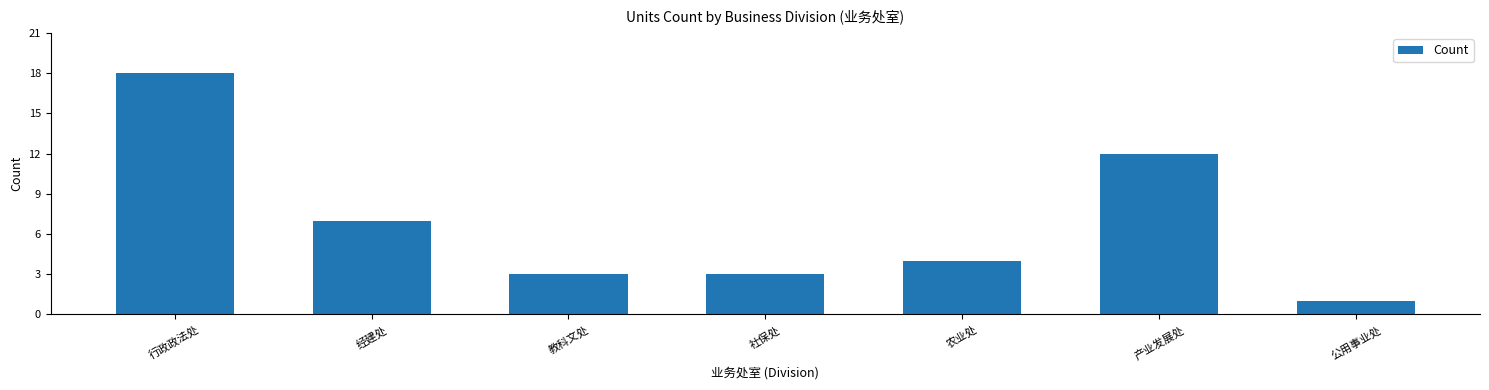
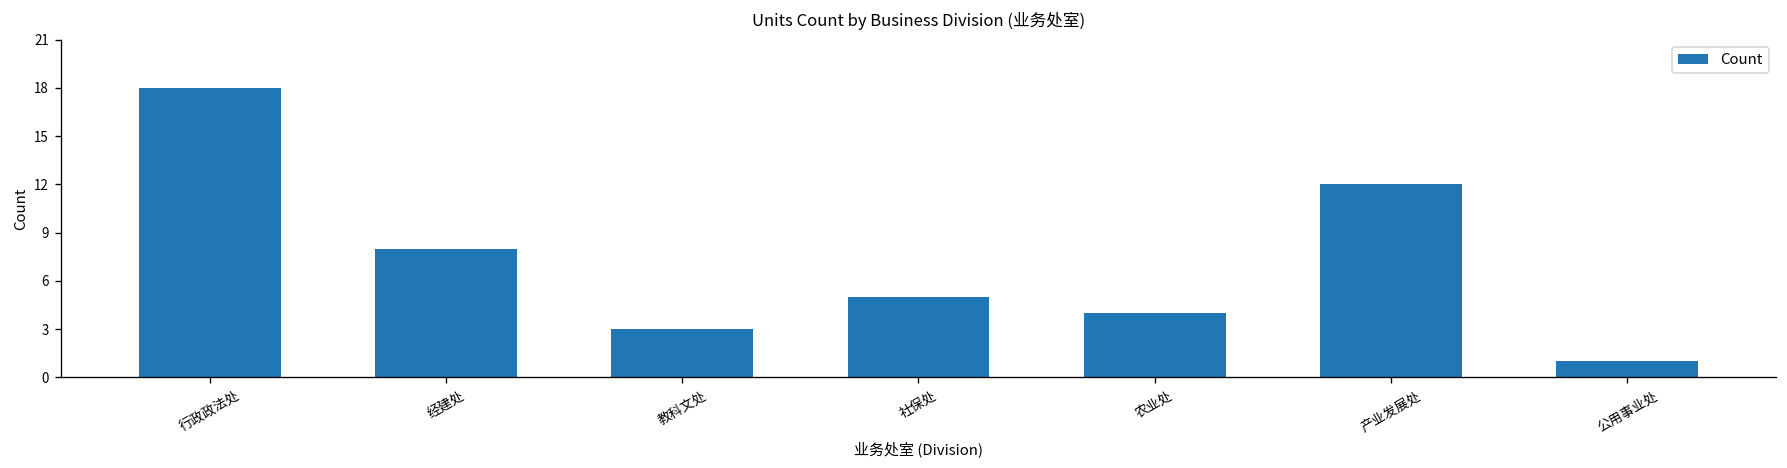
经建处: 7 -> 8
社保处: 3 -> 5
